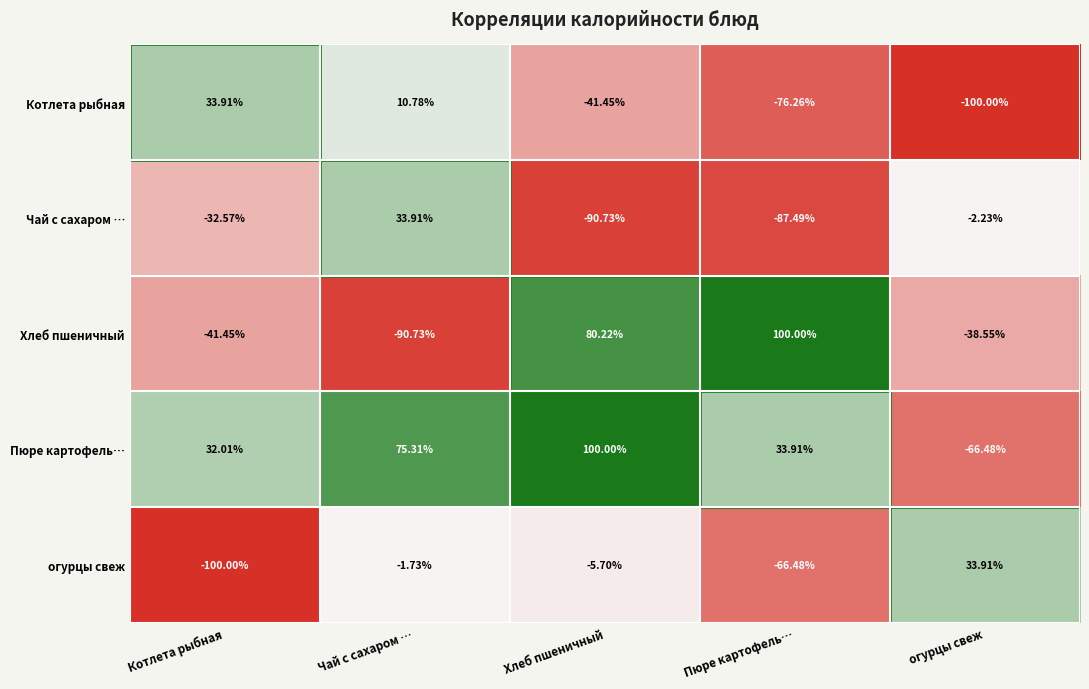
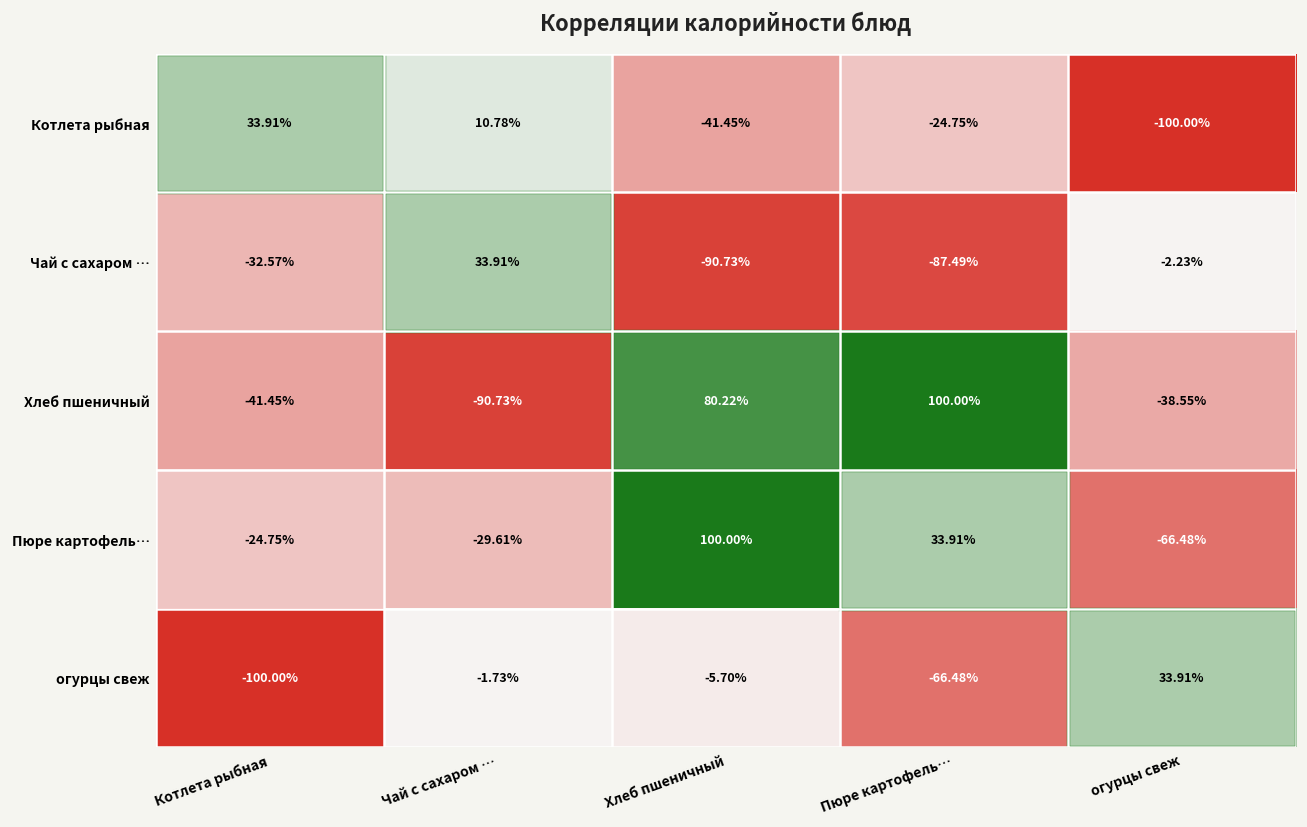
Котлета рыбная, Пюре картофель…: -76.26% -> -24.75%
Пюре картофель…, Котлета рыбная: 32.01% -> -24.75%
Пюре картофель…, Чай с сахаром …: 75.31% -> -29.61%
